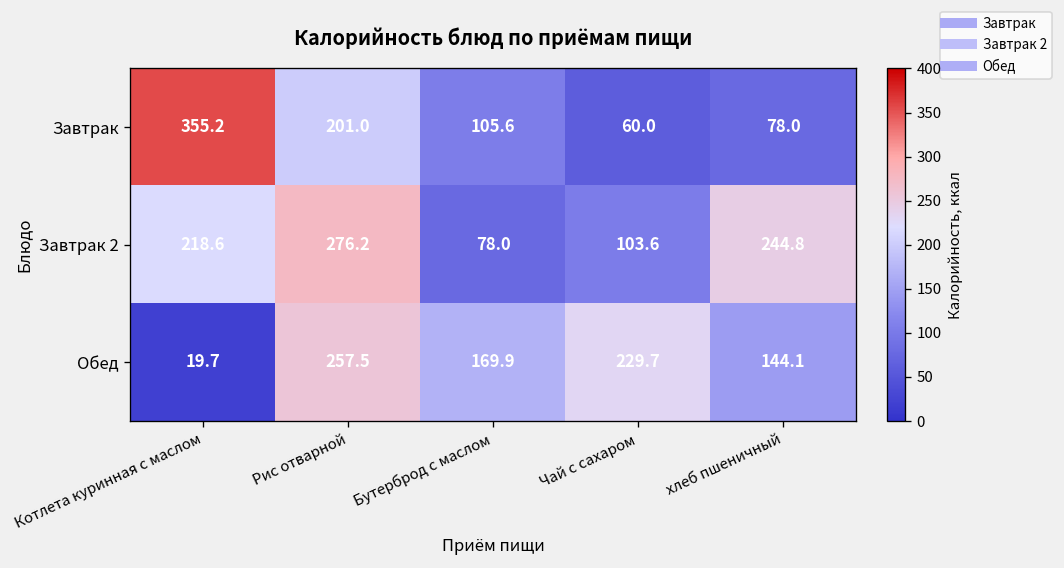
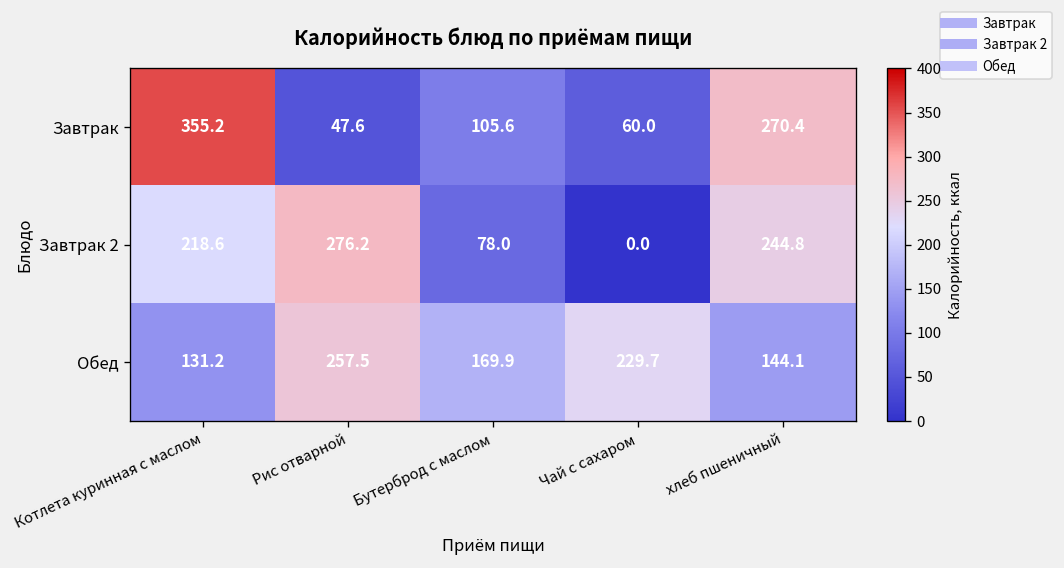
Завтрак, Рис отварной: 201.0 -> 47.6
Завтрак, хлеб пшеничный: 78.0 -> 270.4
Завтрак 2, Чай с сахаром: 103.6 -> 0.0
Обед, Котлета куринная с маслом: 19.7 -> 131.2
